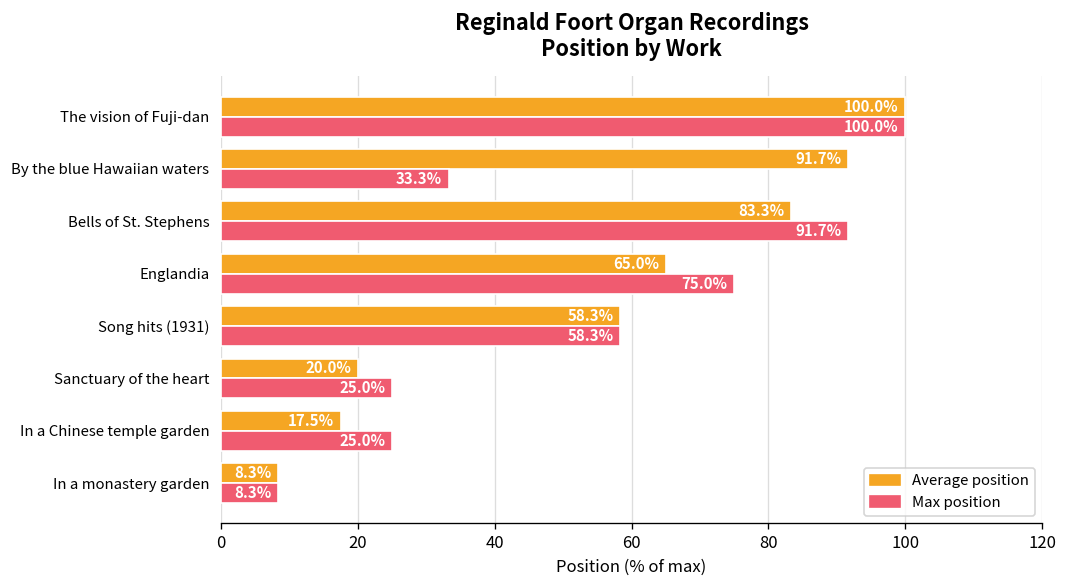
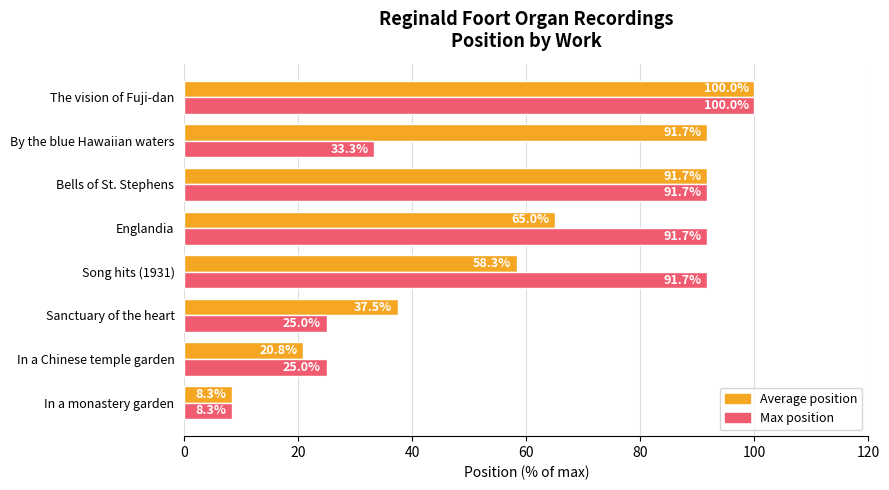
Average position, Bells of St. Stephens: 83.3% -> 91.7%
Max position, Englandia: 75.0% -> 91.7%
Max position, Song hits (1931): 58.3% -> 91.7%
Average position, Sanctuary of the heart: 20.0% -> 37.5%
Average position, In a Chinese temple garden: 17.5% -> 20.8%
